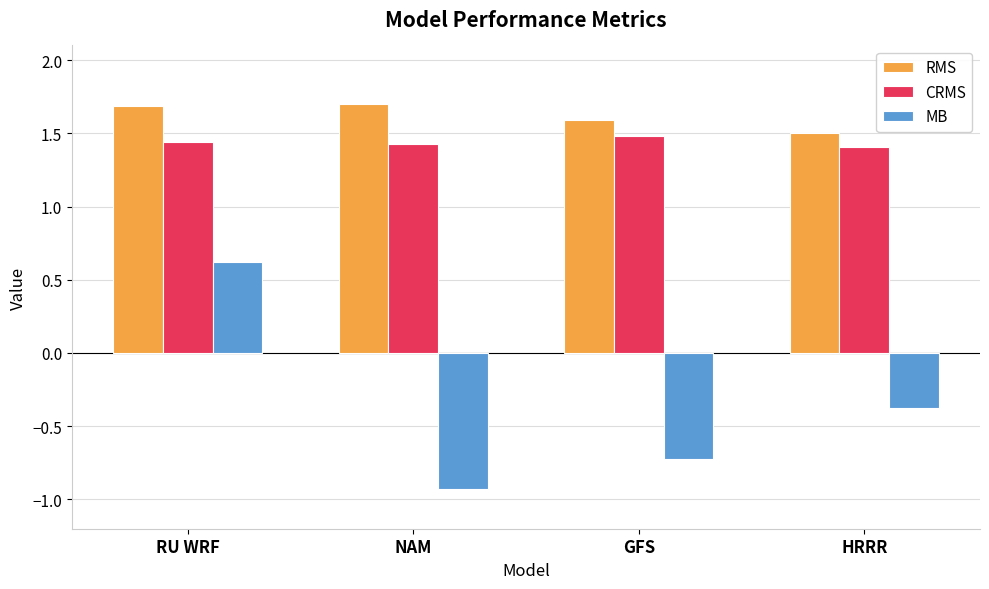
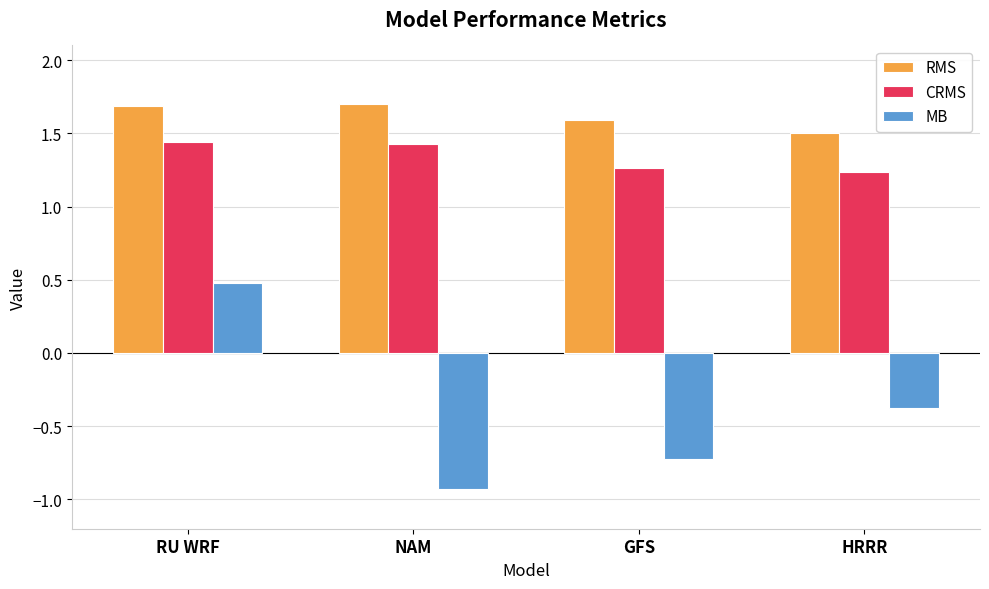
MB, RU WRF: 0.62 -> 0.48
CRMS, GFS: 1.48 -> 1.26
CRMS, HRRR: 1.41 -> 1.24
